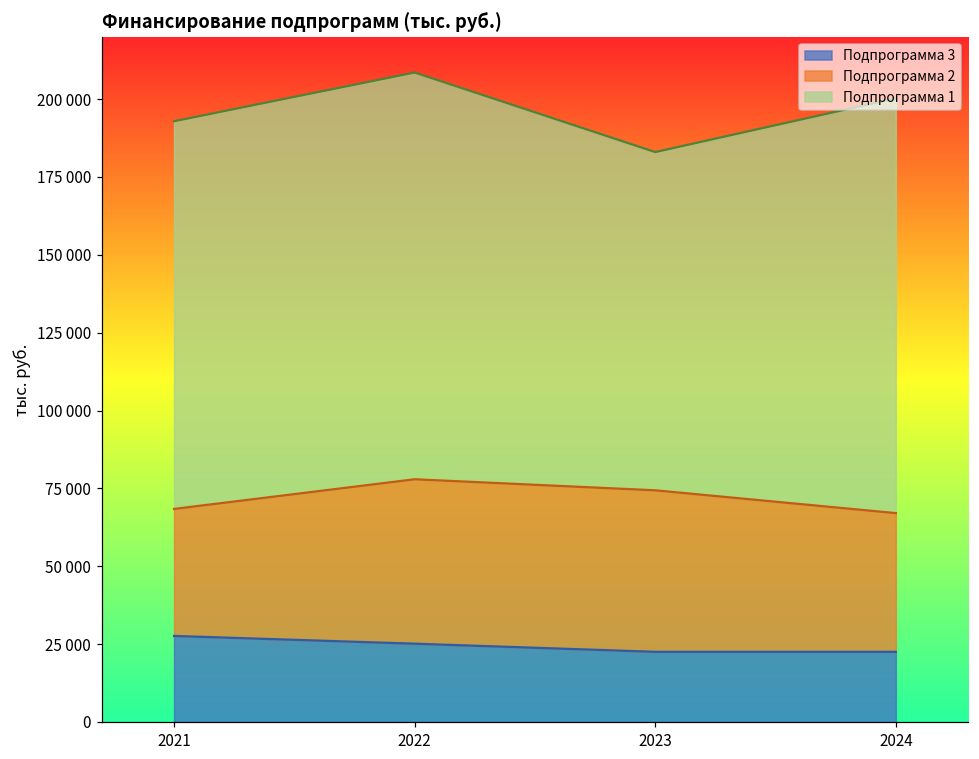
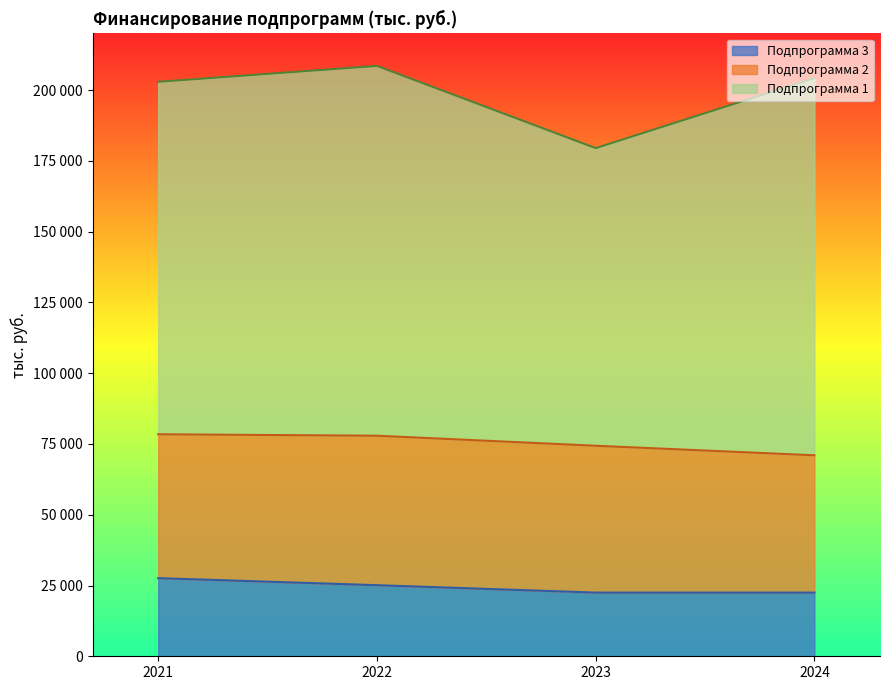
Подпрограмма 2, 2021: 41000 -> 51000
Подпрограмма 1, 2023: 109000 -> 105000
Подпрограмма 2, 2024: 45000 -> 49000
